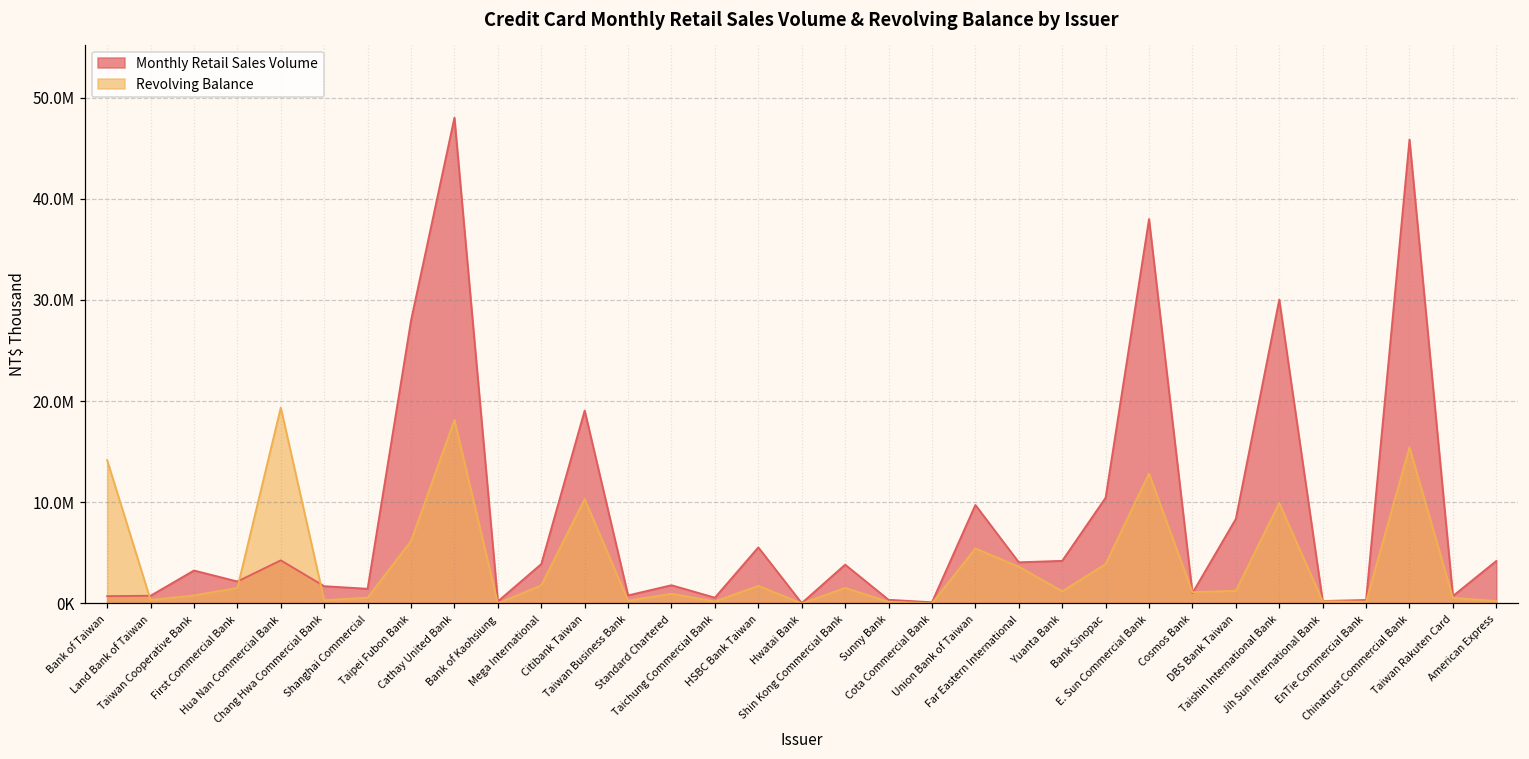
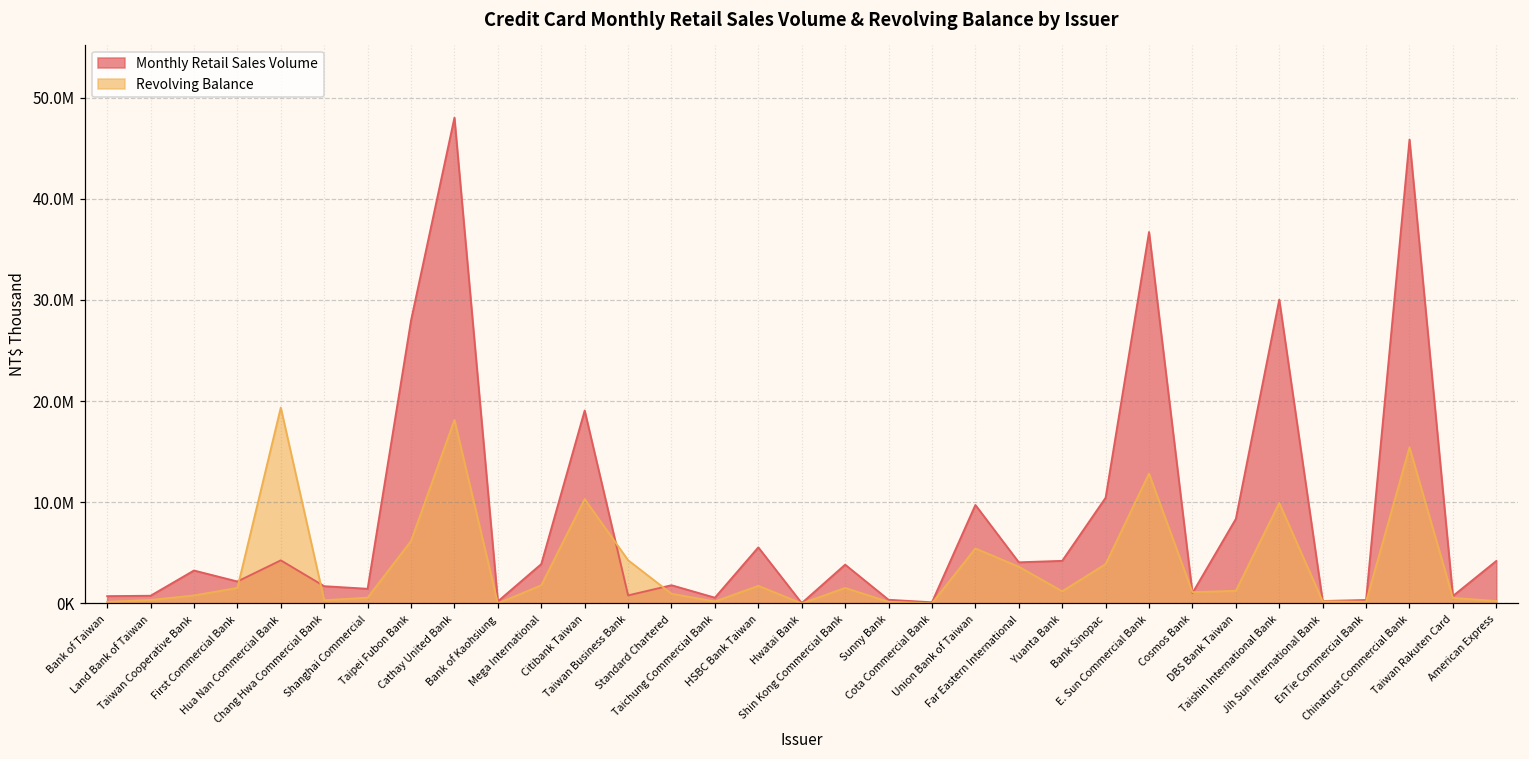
Revolving Balance, Bank of Taiwan: 14000000 -> 0
Revolving Balance, Taiwan Business Bank: 0 -> 4000000
Monthly Retail Sales Volume, E. Sun Commercial Bank: 38000000 -> 37000000
